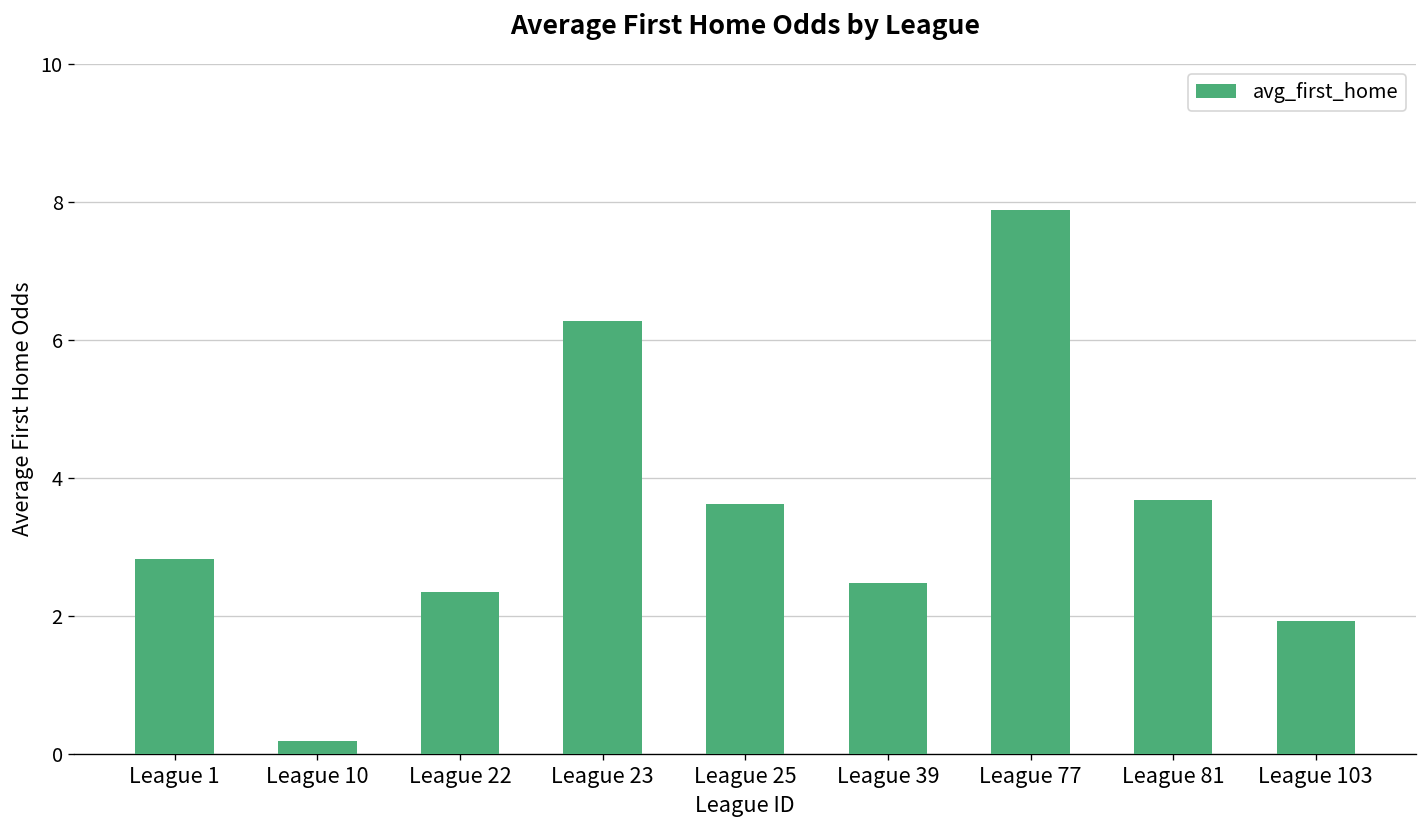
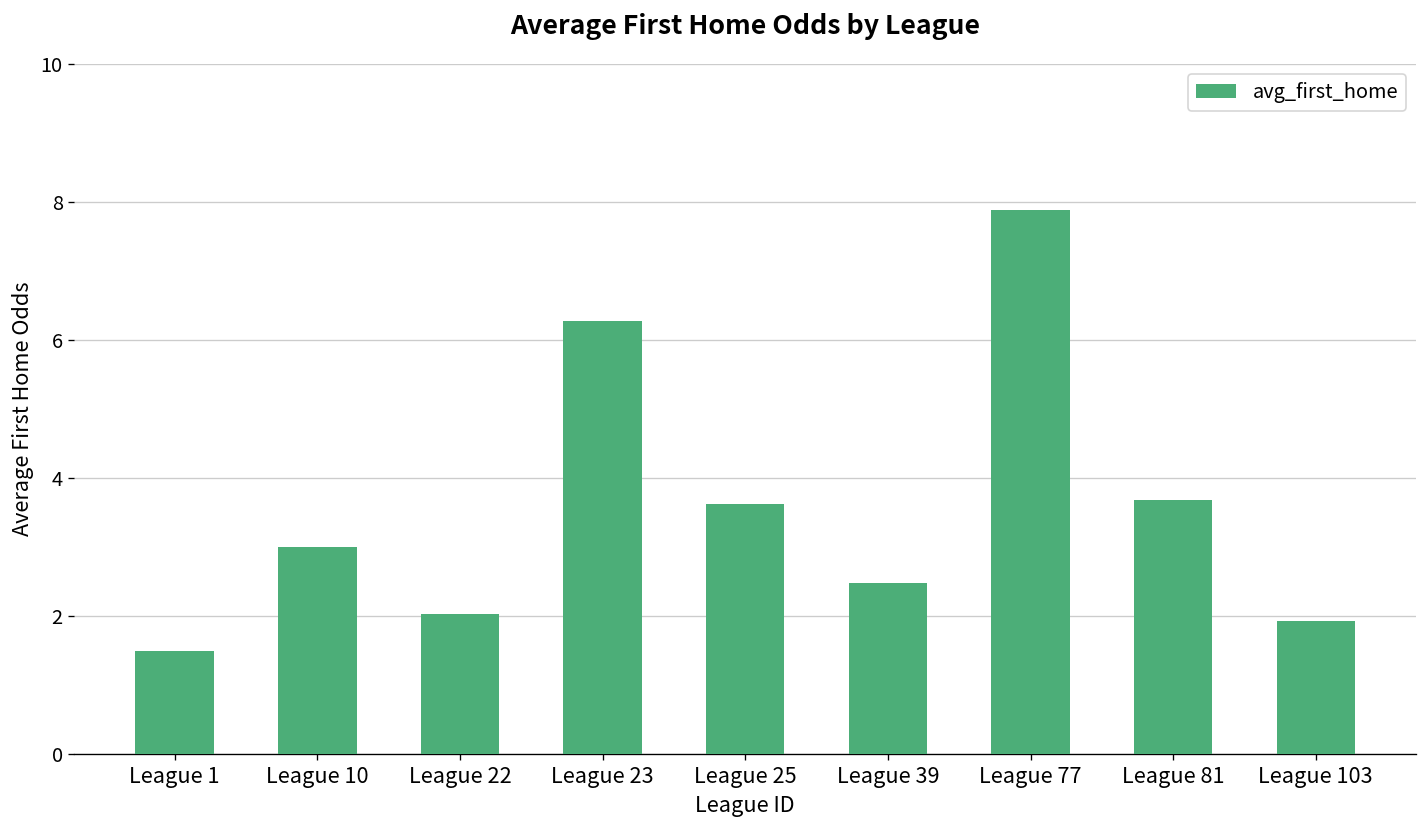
League 1: 2.8 -> 1.5
League 10: 0.2 -> 3.0
League 22: 2.4 -> 2.0
